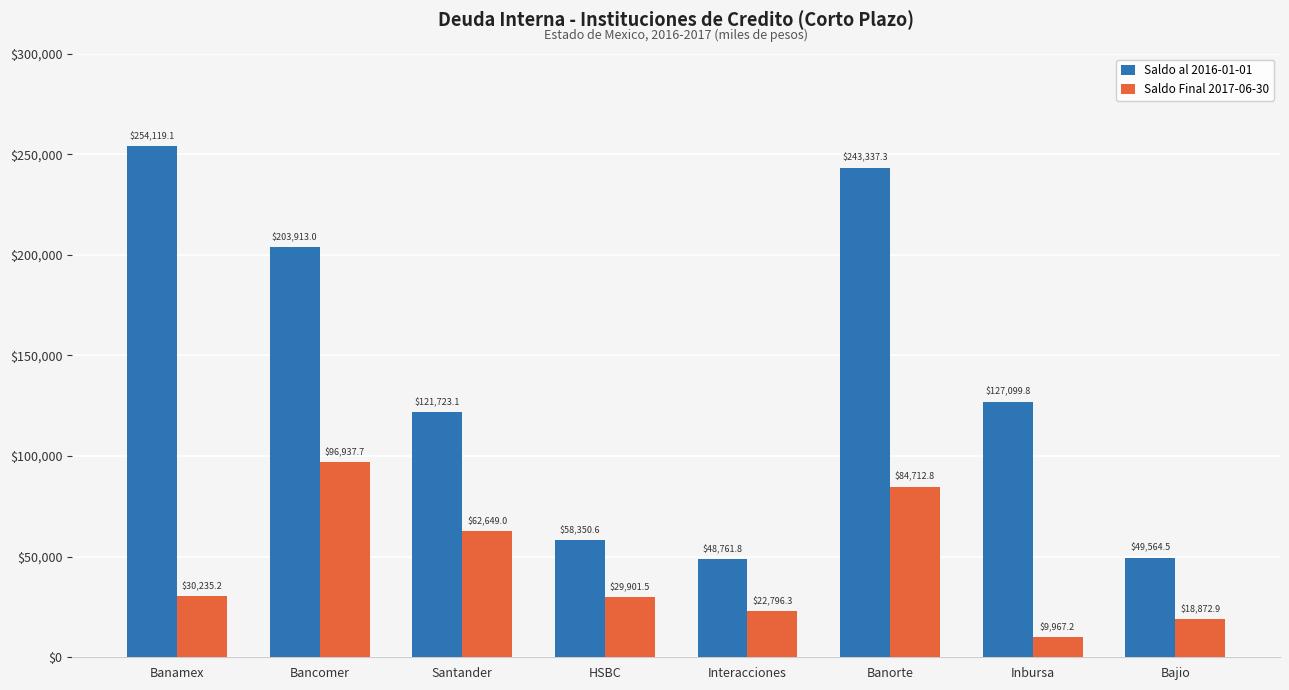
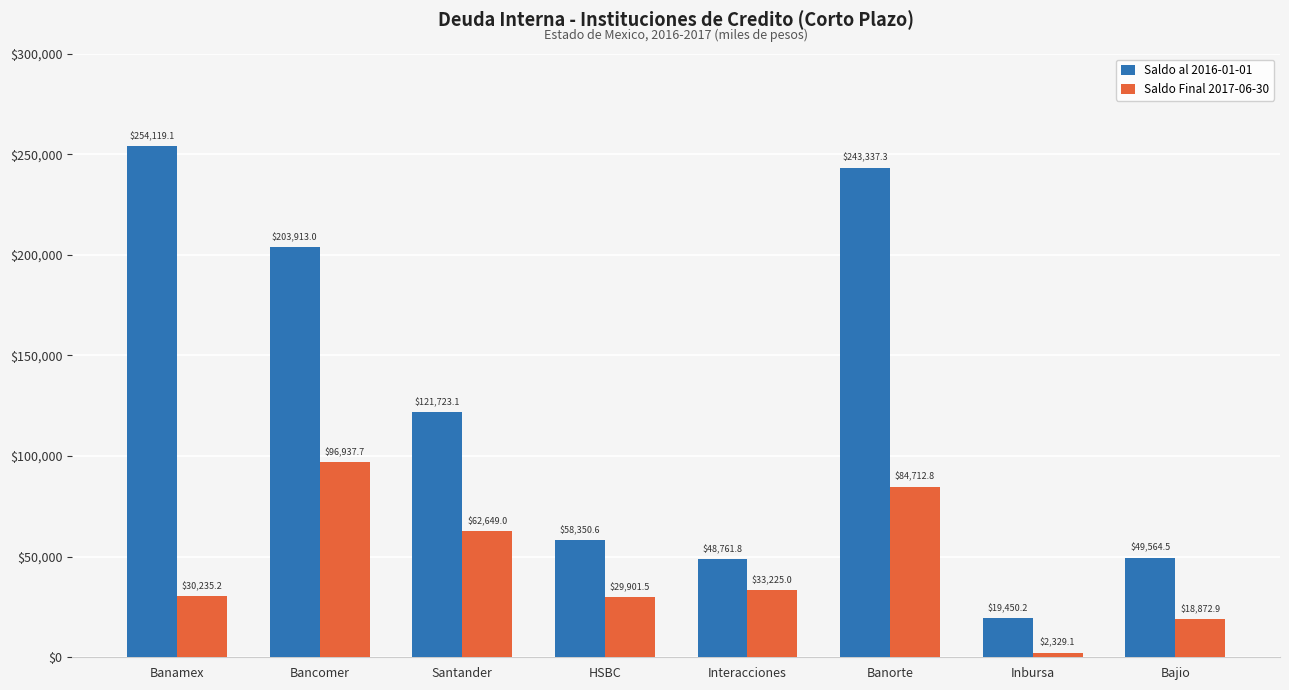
Saldo Final 2017-06-30, Interacciones: $22,796.3 -> $33,225.0
Saldo al 2016-01-01, Inbursa: $127,099.8 -> $19,450.2
Saldo Final 2017-06-30, Inbursa: $9,967.2 -> $2,329.1
